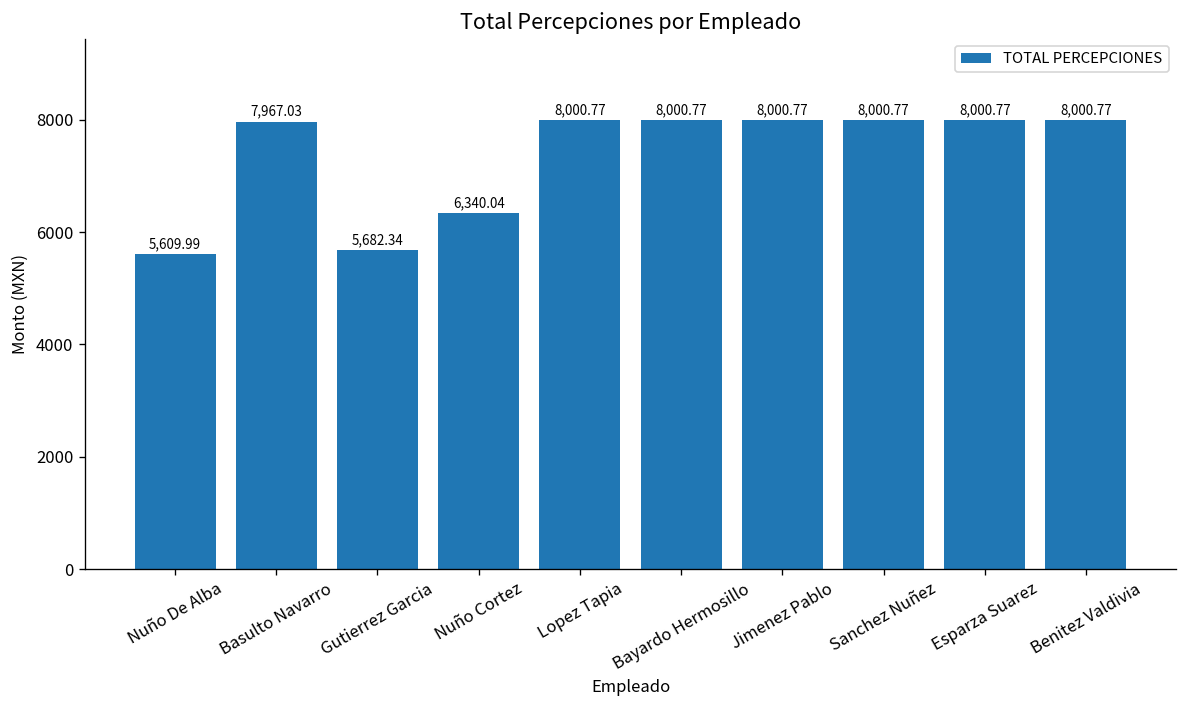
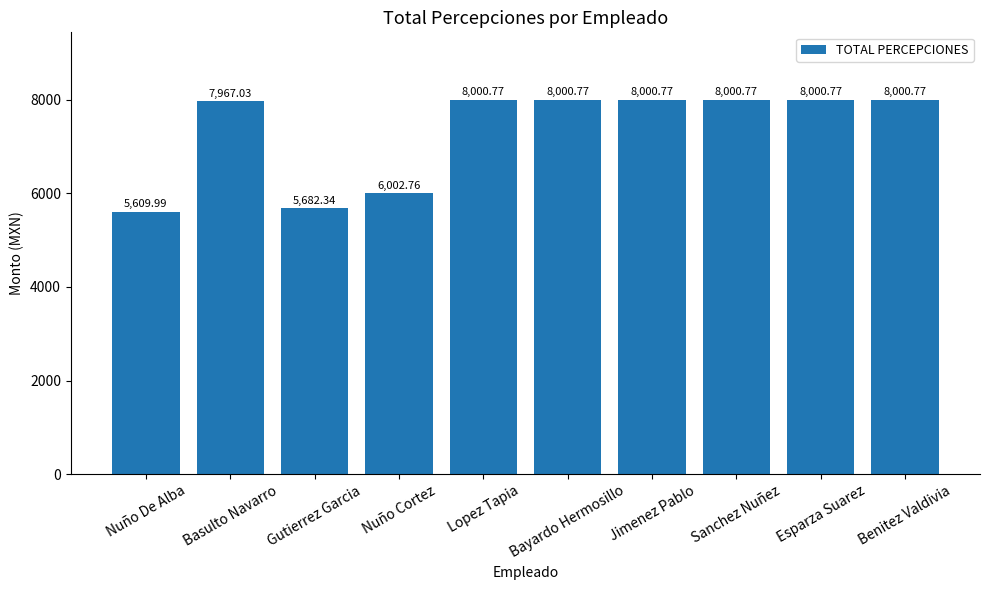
Nuño Cortez: 6,340.04 -> 6,002.76
